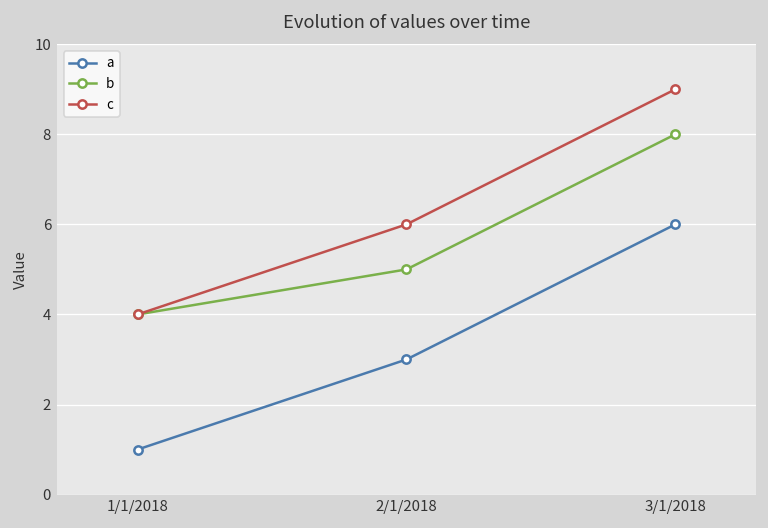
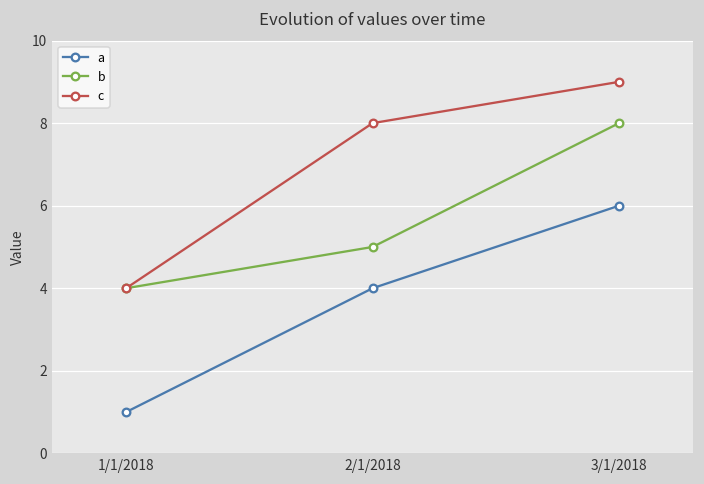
a, 2/1/2018: 3 -> 4
c, 2/1/2018: 6 -> 8
